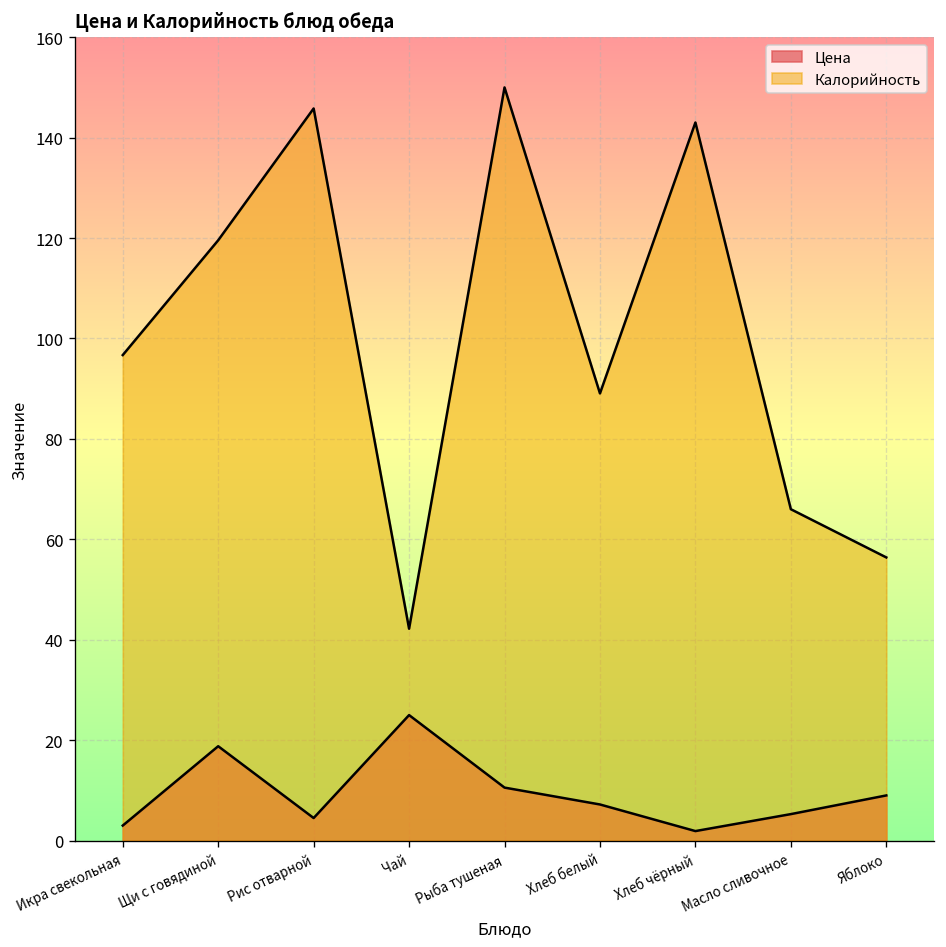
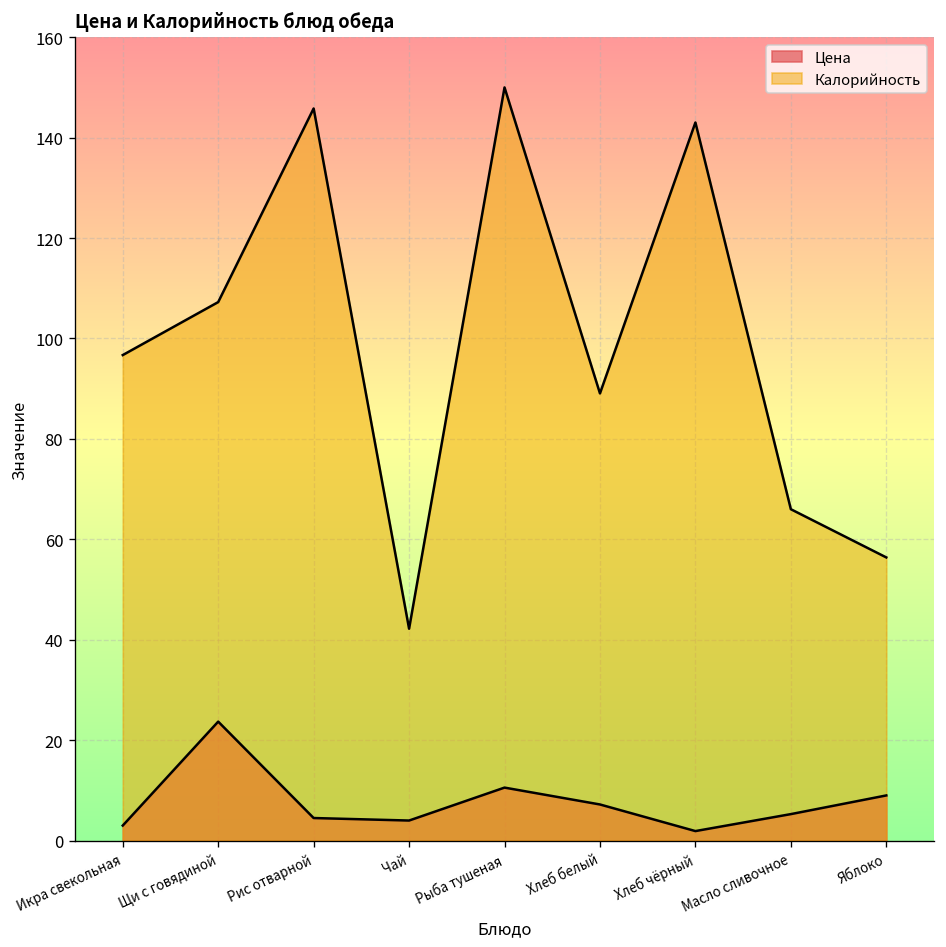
Цена, Щи с говядиной: 19 -> 24
Калорийность, Щи с говядиной: 120 -> 107
Цена, Чай: 25 -> 4
